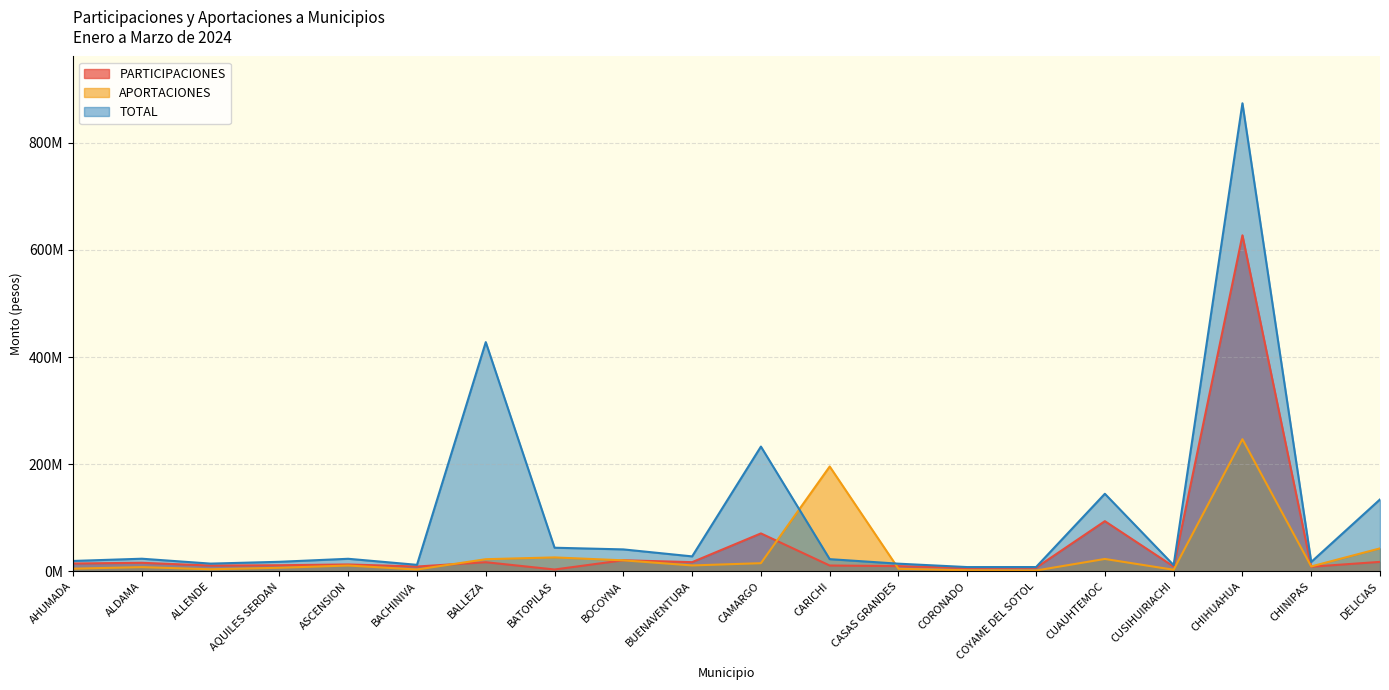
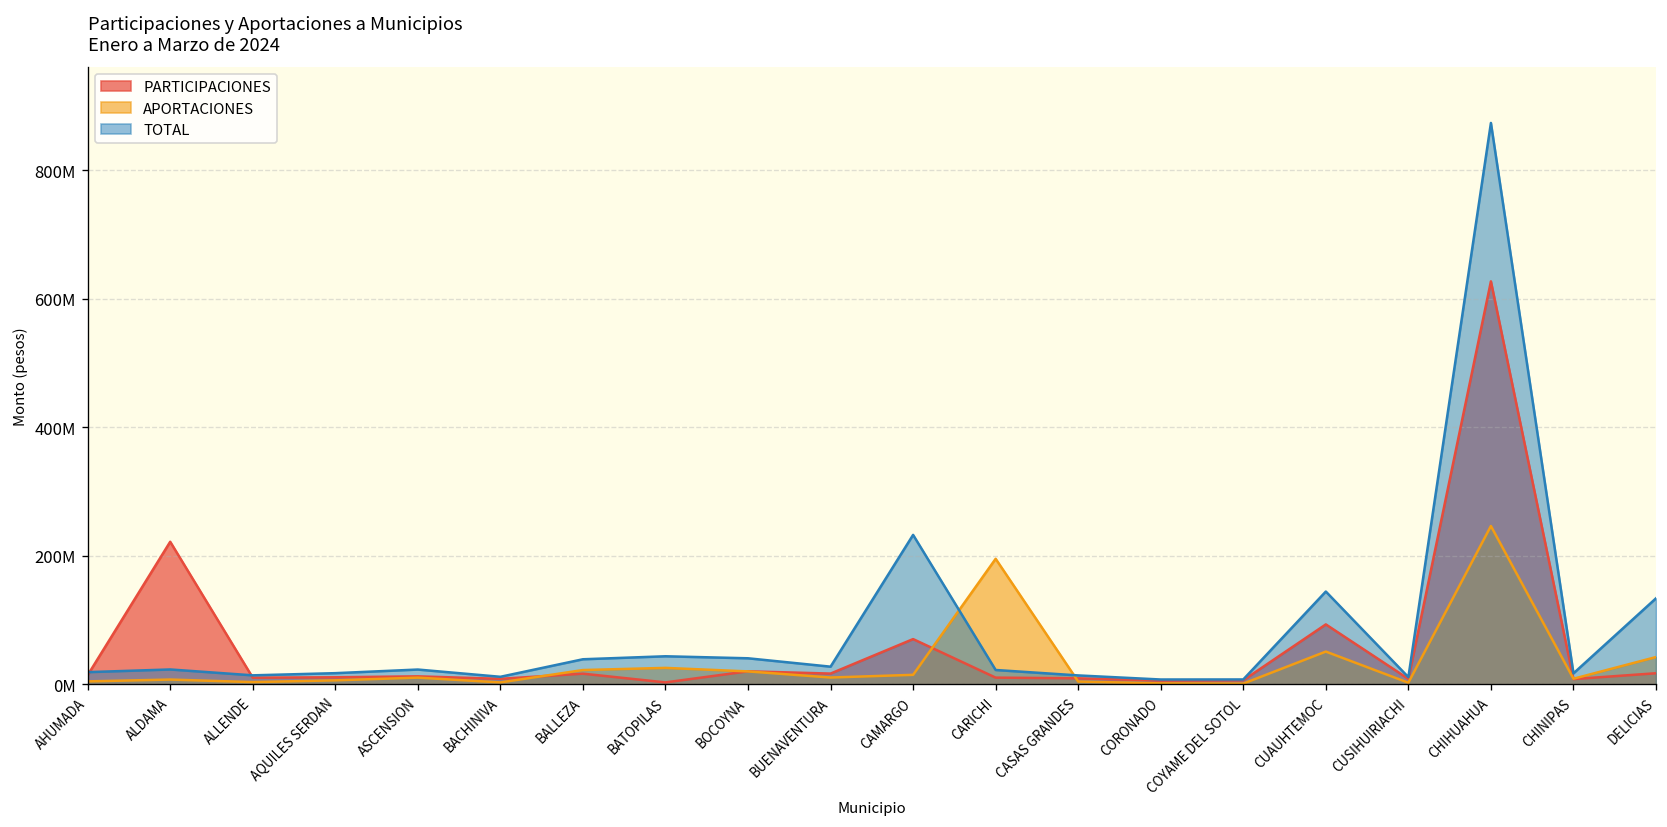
PARTICIPACIONES, ALDAMA: 20000000 -> 220000000
TOTAL, BALLEZA: 430000000 -> 40000000
APORTACIONES, CUAUHTEMOC: 20000000 -> 50000000
